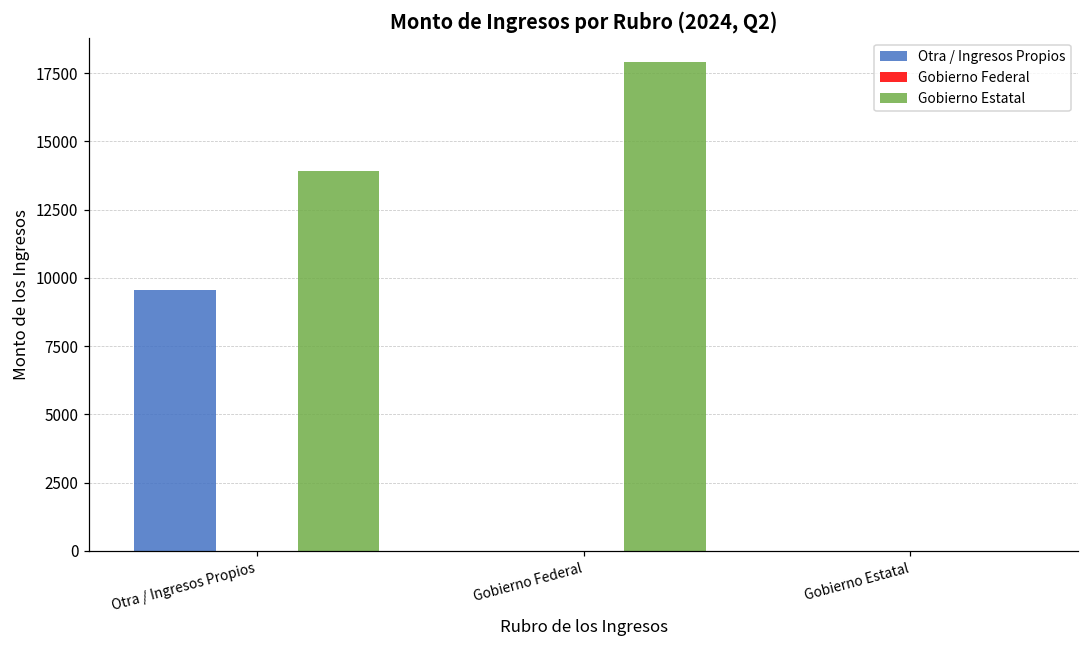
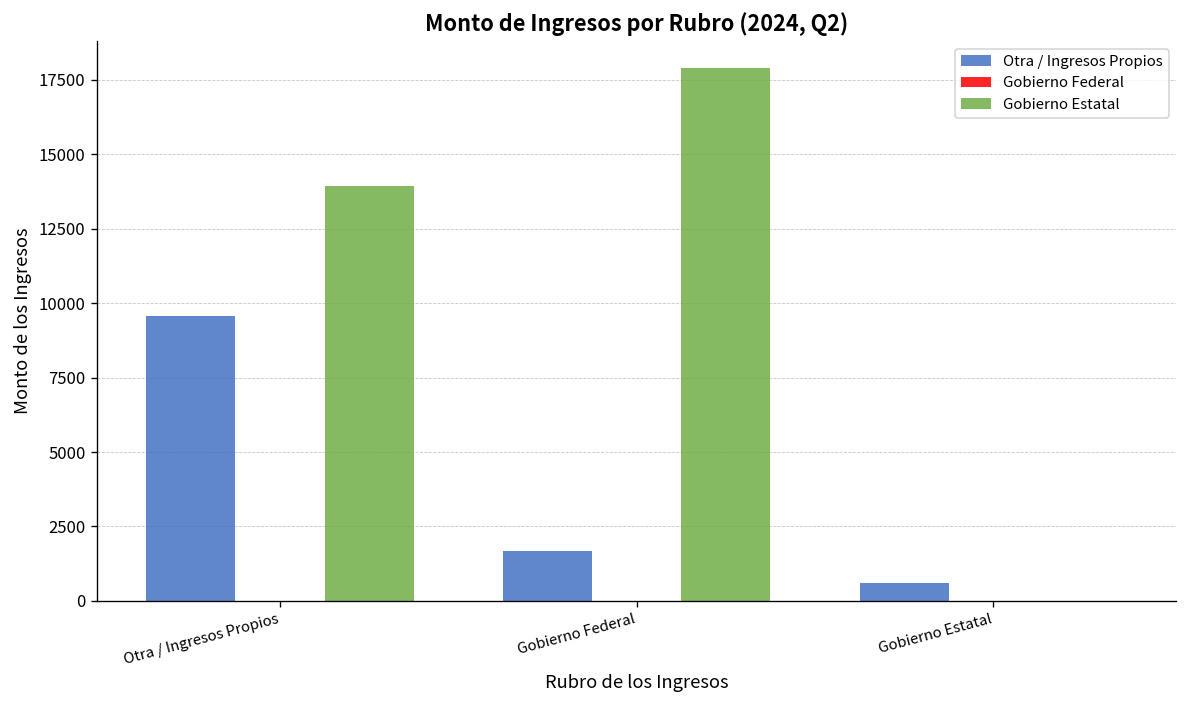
Otra / Ingresos Propios, Gobierno Federal: 0 -> 1700
Otra / Ingresos Propios, Gobierno Estatal: 0 -> 600
